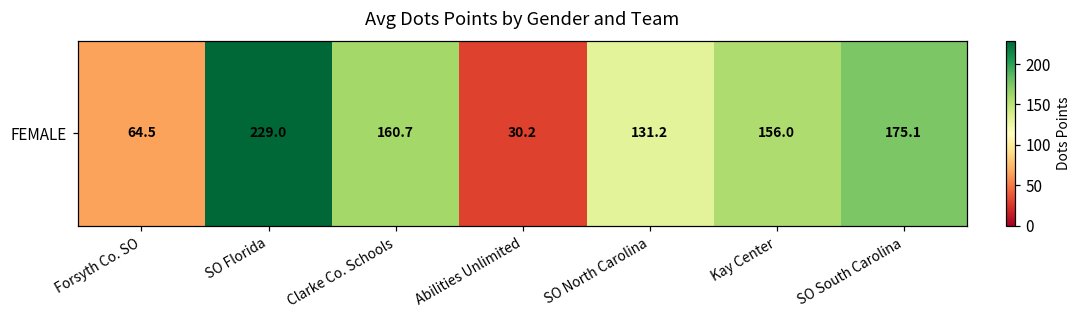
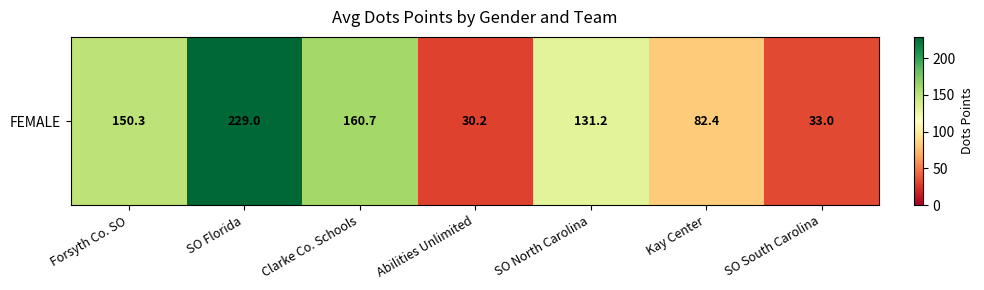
FEMALE, Forsyth Co. SO: 64.5 -> 150.3
FEMALE, Kay Center: 156.0 -> 82.4
FEMALE, SO South Carolina: 175.1 -> 33.0
